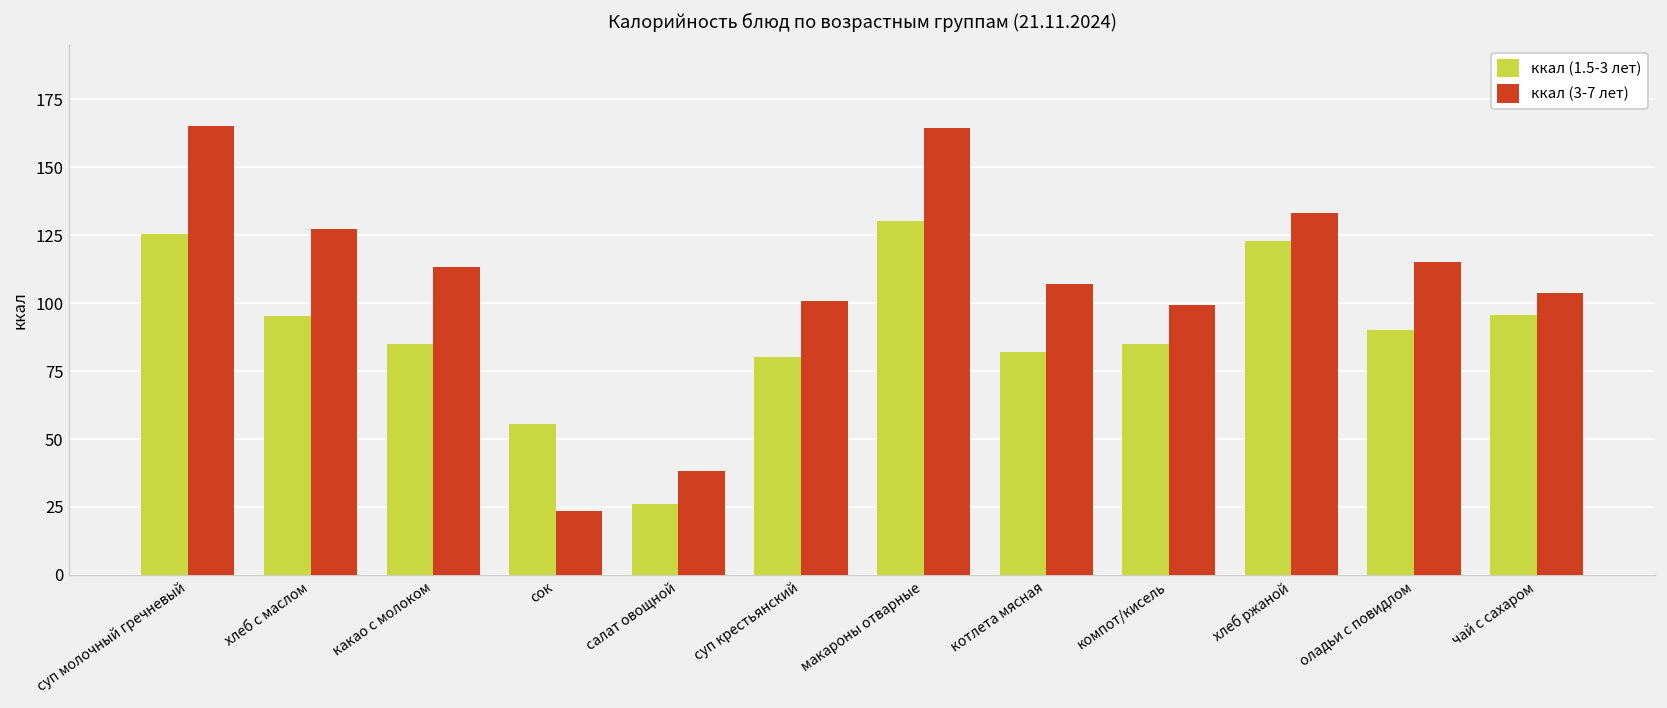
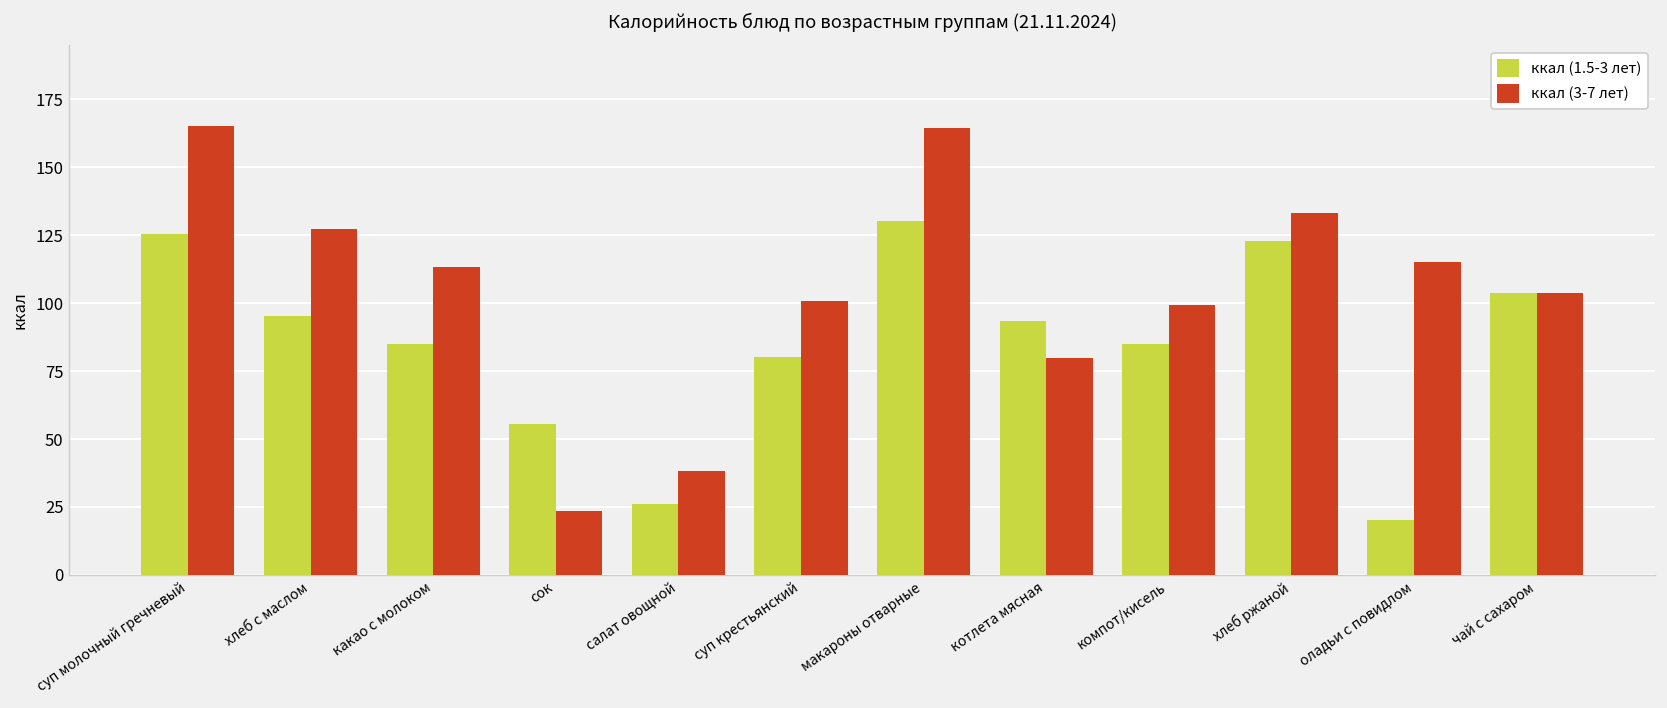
ккал (1.5-3 лет), котлета мясная: 82 -> 93
ккал (3-7 лет), котлета мясная: 107 -> 80
ккал (1.5-3 лет), оладьи с повидлом: 90 -> 20
ккал (1.5-3 лет), чай с сахаром: 96 -> 104
